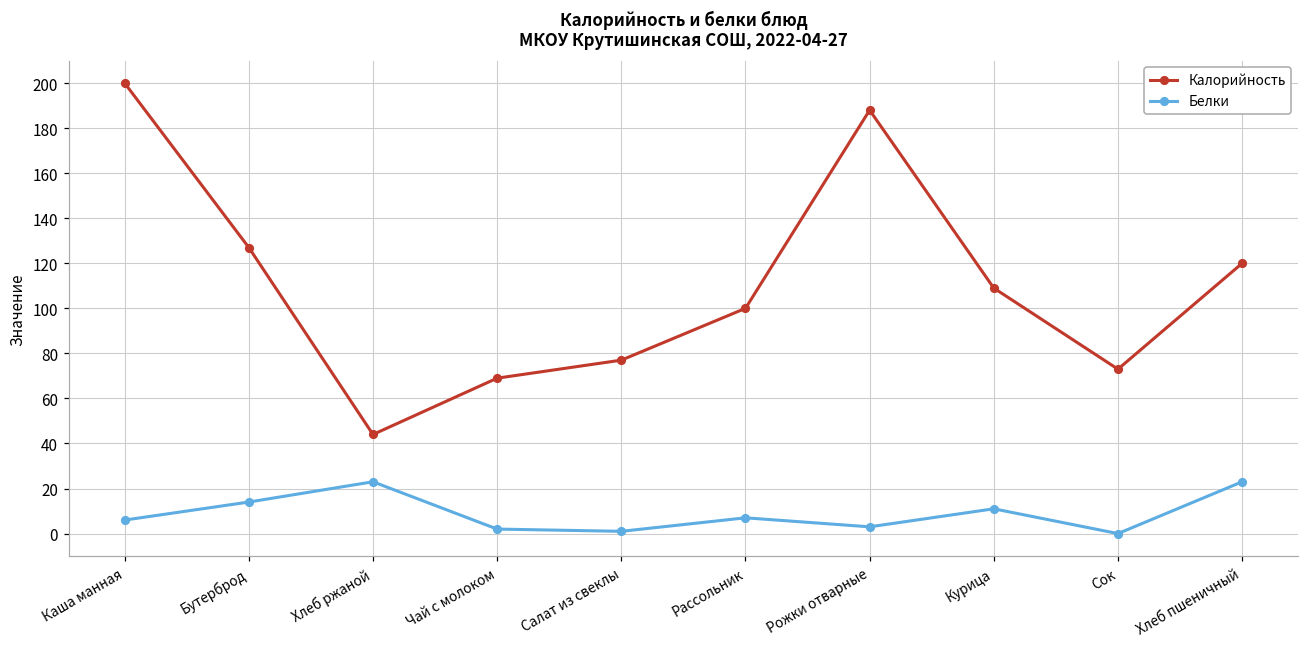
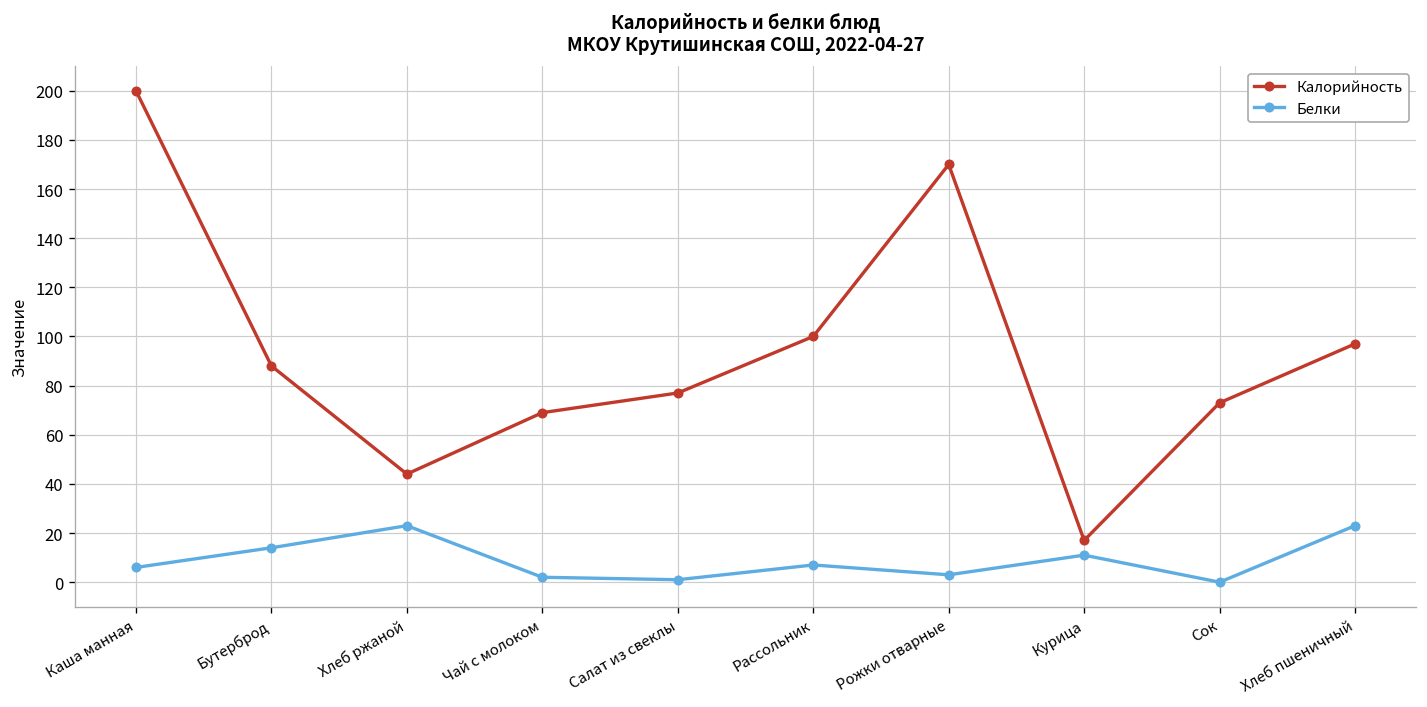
Калорийность, Бутерброд: 127 -> 88
Калорийность, Рожки отварные: 188 -> 170
Калорийность, Курица: 109 -> 17
Калорийность, Хлеб пшеничный: 120 -> 97
